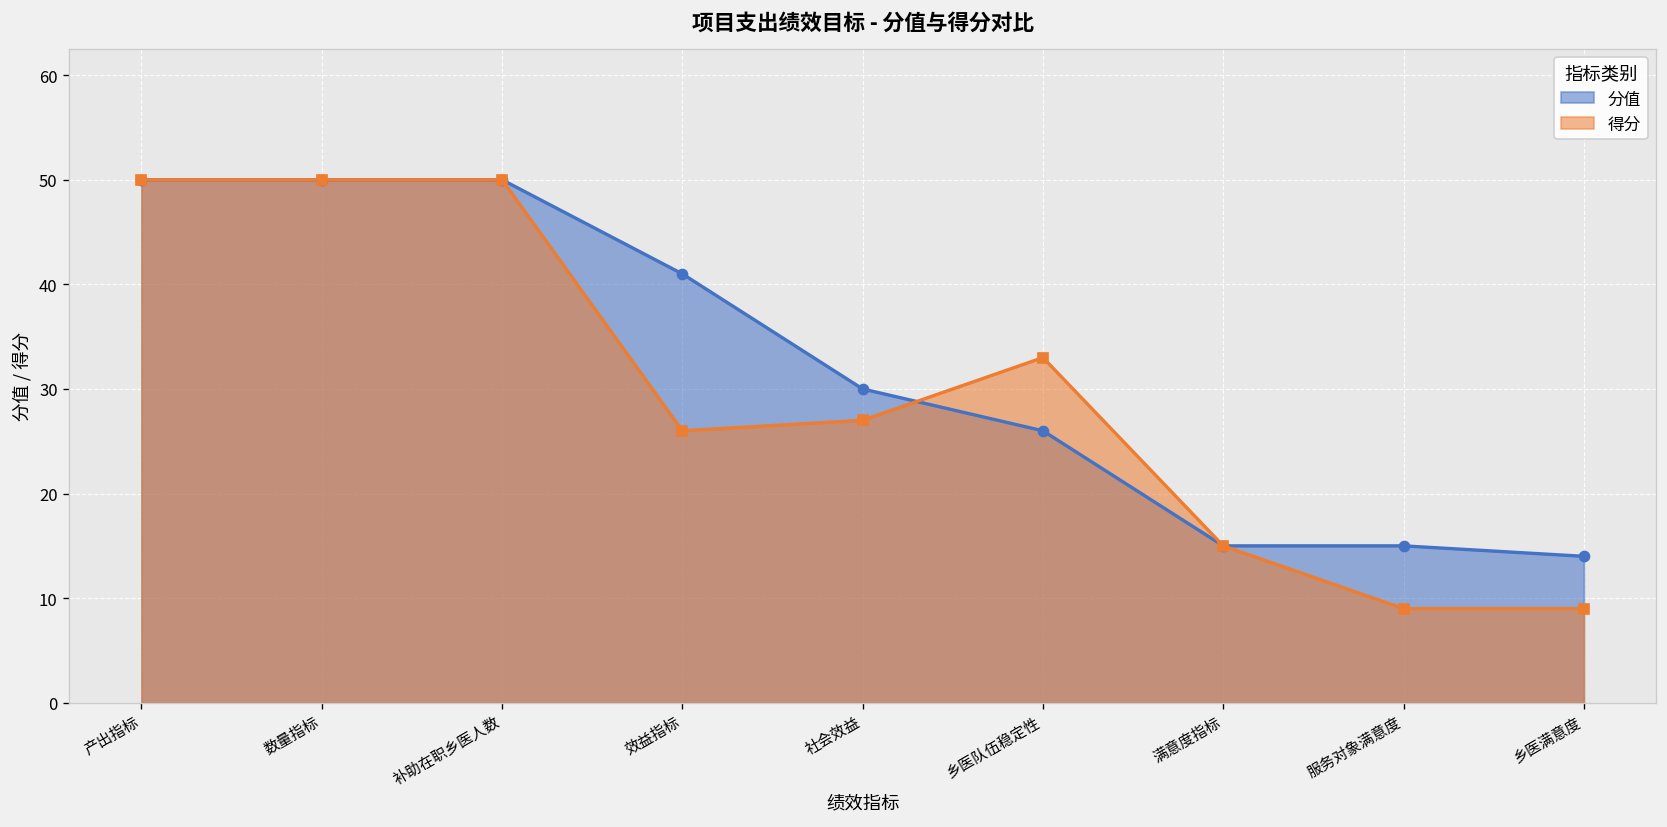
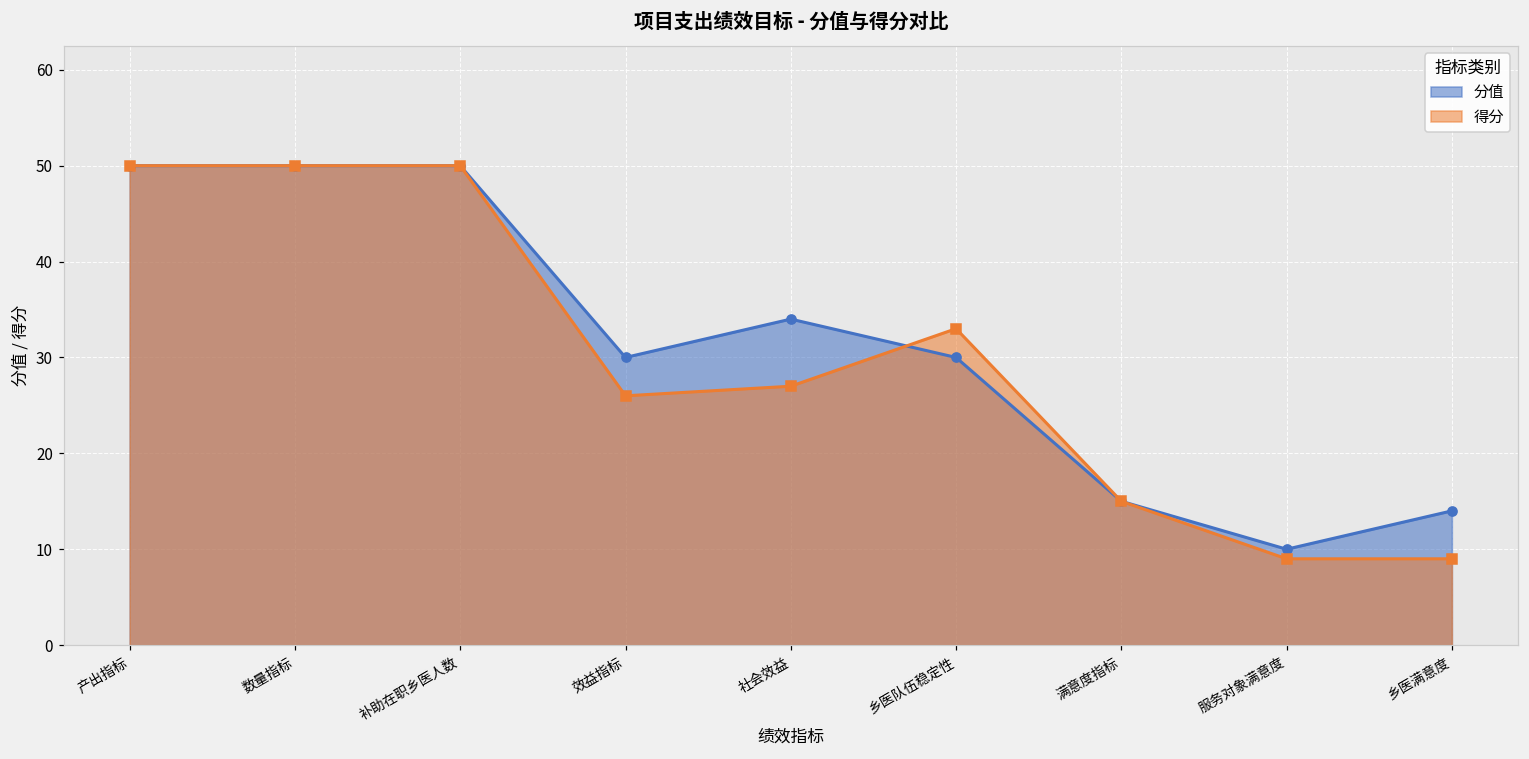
分值, 效益指标: 41 -> 30
分值, 社会效益: 30 -> 34
分值, 乡医队伍稳定性: 26 -> 30
分值, 服务对象满意度: 15 -> 10
